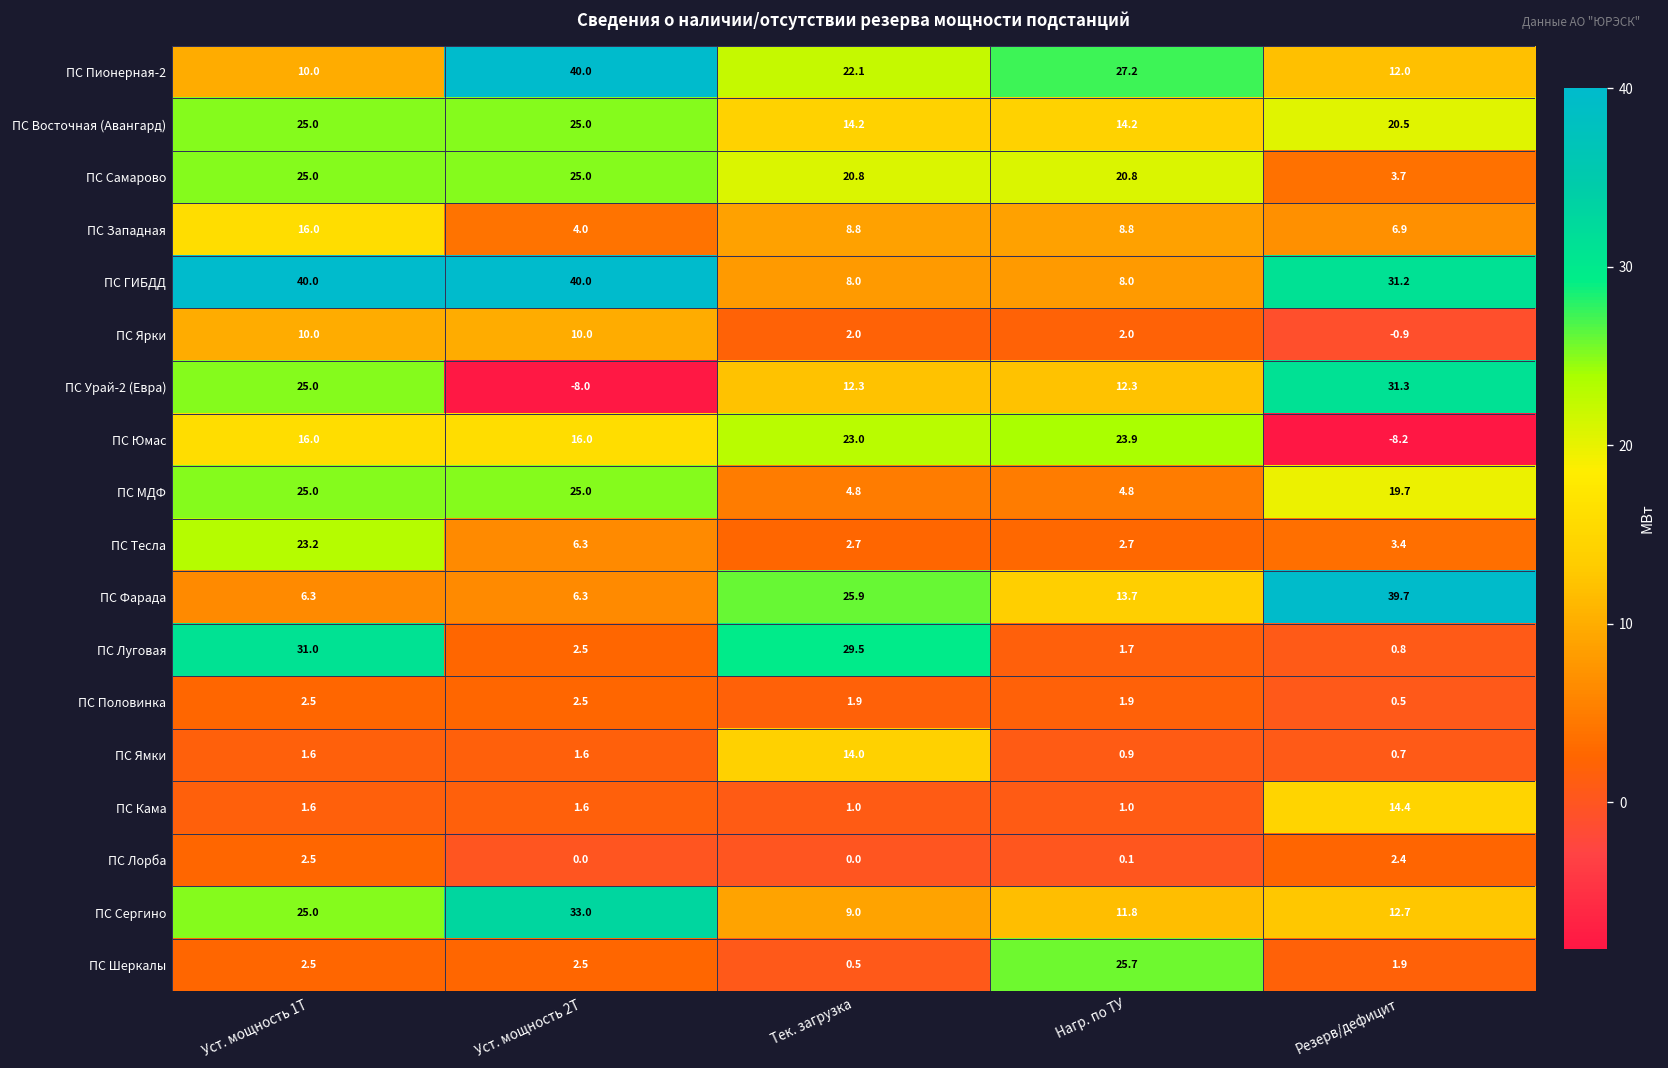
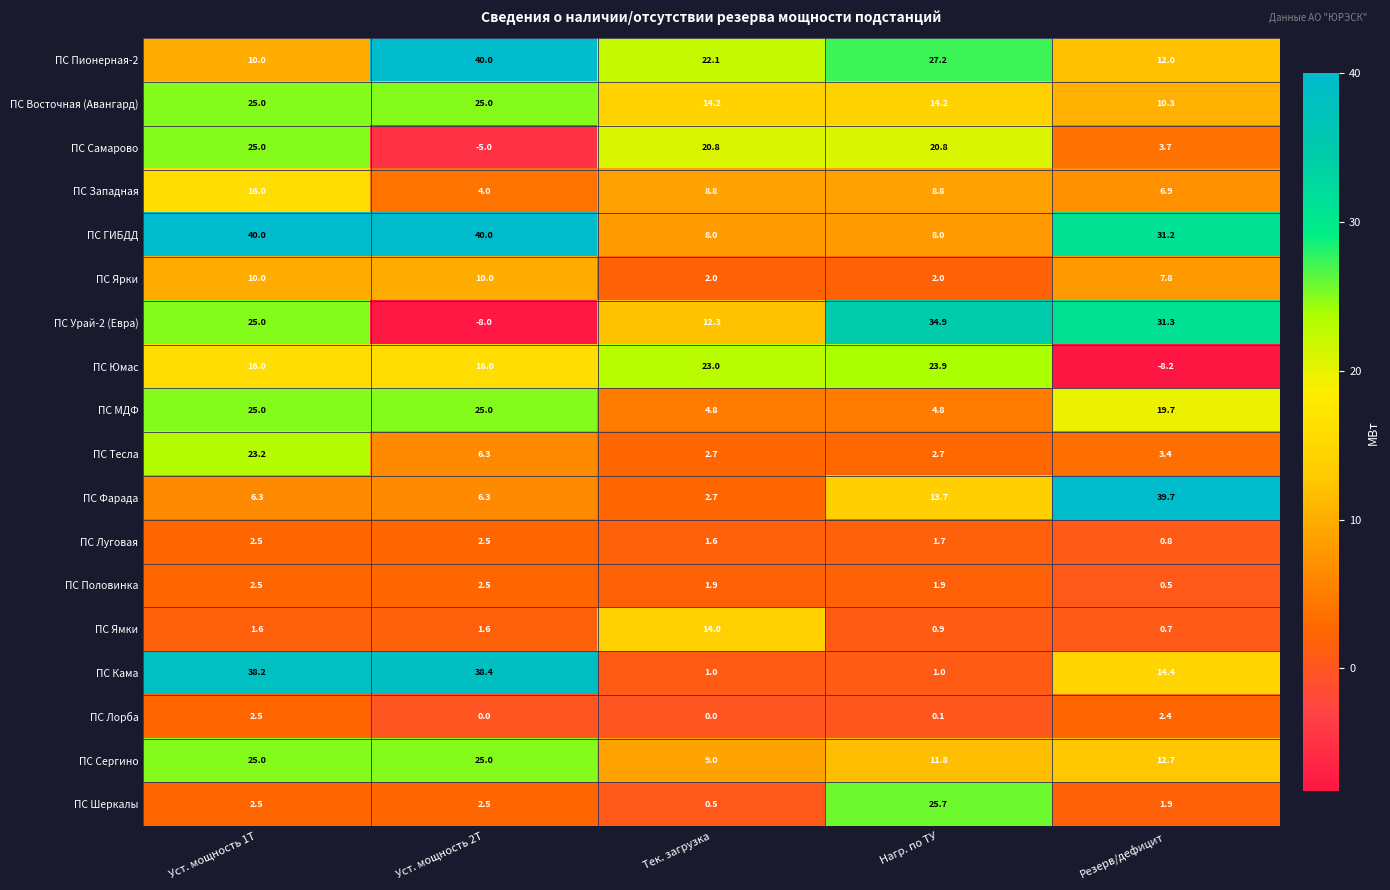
ПС Восточная (Авангард), Резерв/дефицит: 20.5 -> 10.3
ПС Самарово, Уст. мощность 2Т: 25.0 -> -5.0
ПС Ярки, Резерв/дефицит: -0.9 -> 7.8
ПС Урай-2 (Евра), Нагр. по ТУ: 12.3 -> 34.9
ПС Фарада, Тек. загрузка: 25.9 -> 2.7
ПС Луговая, Уст. мощность 1Т: 31.0 -> 2.5
ПС Луговая, Тек. загрузка: 29.5 -> 1.6
ПС Кама, Уст. мощность 1Т: 1.6 -> 38.2
ПС Кама, Уст. мощность 2Т: 1.6 -> 38.4
ПС Сергино, Уст. мощность 2Т: 33.0 -> 25.0
